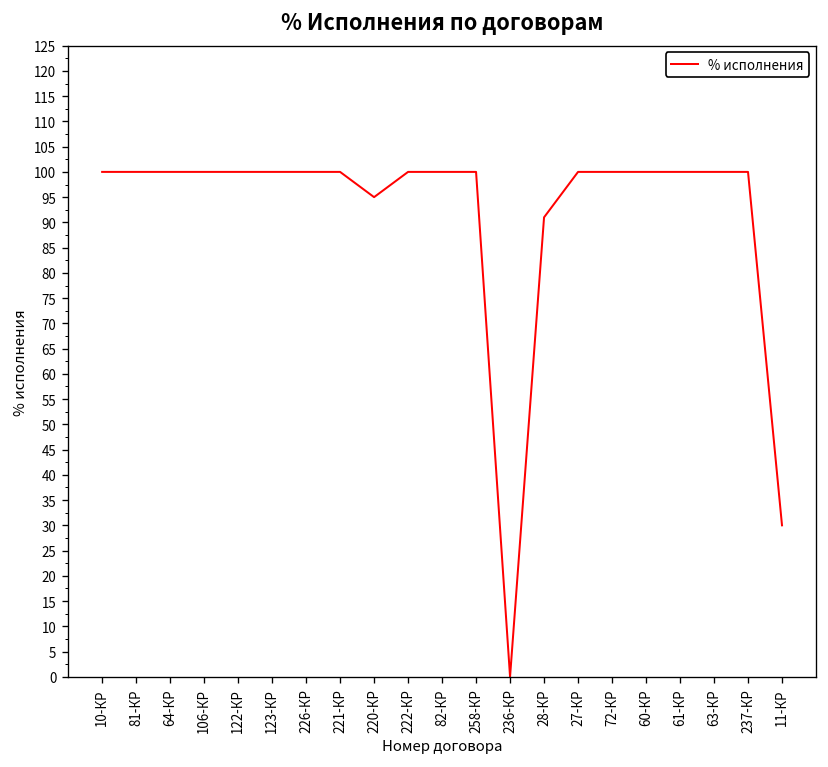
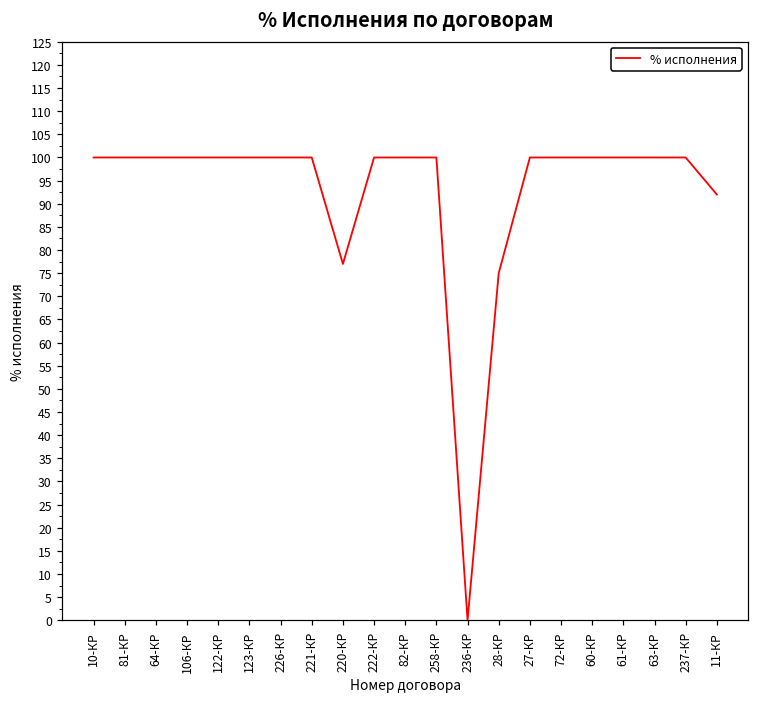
220-КР: 95 -> 77
28-КР: 91 -> 75
11-КР: 30 -> 92
